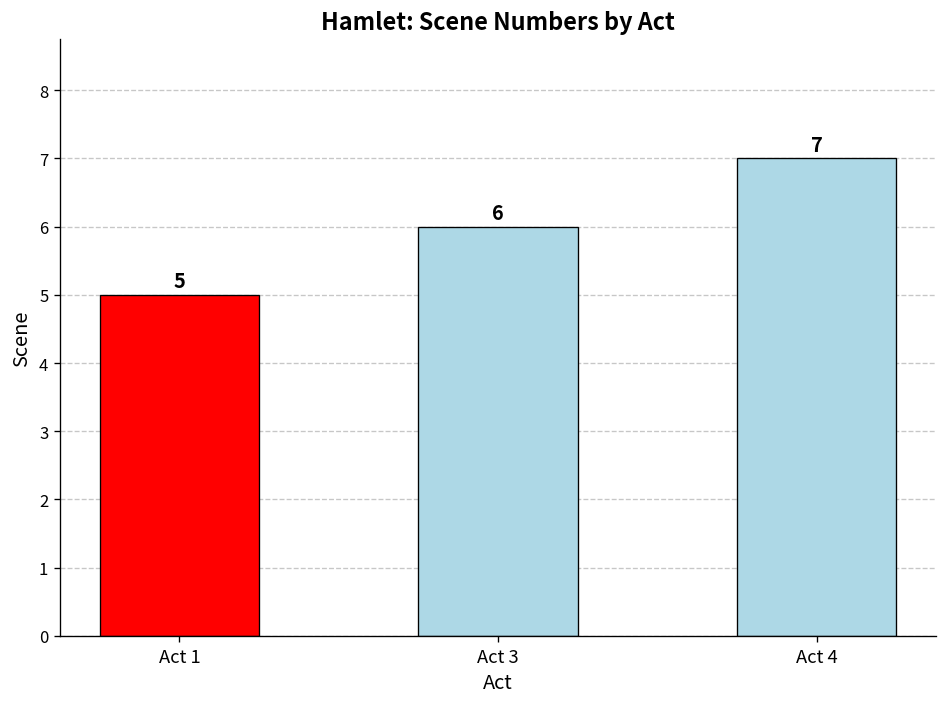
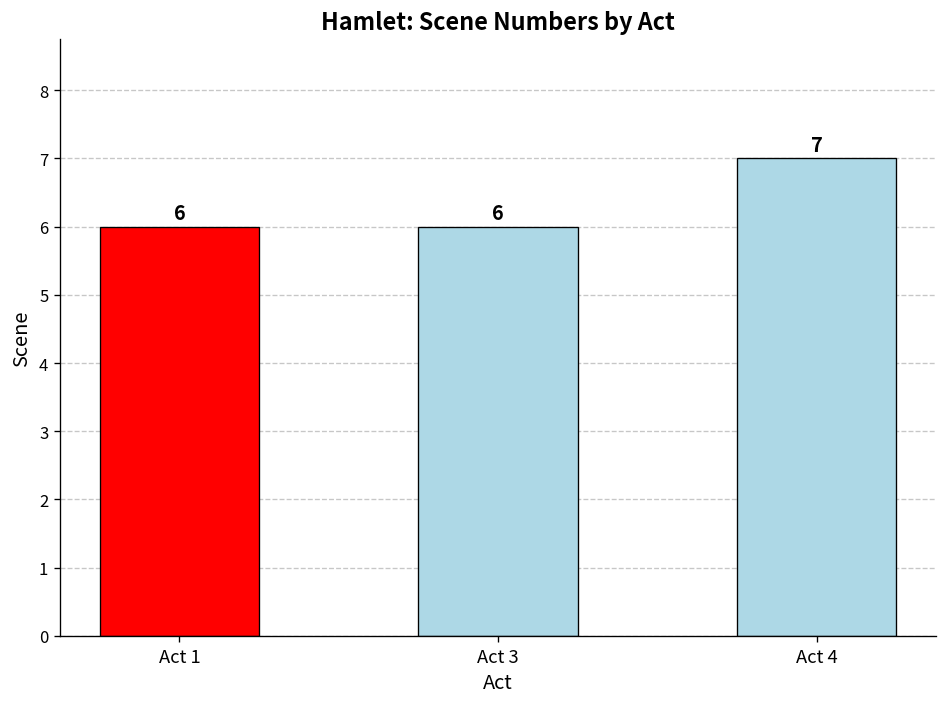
Act 1: 5 -> 6
